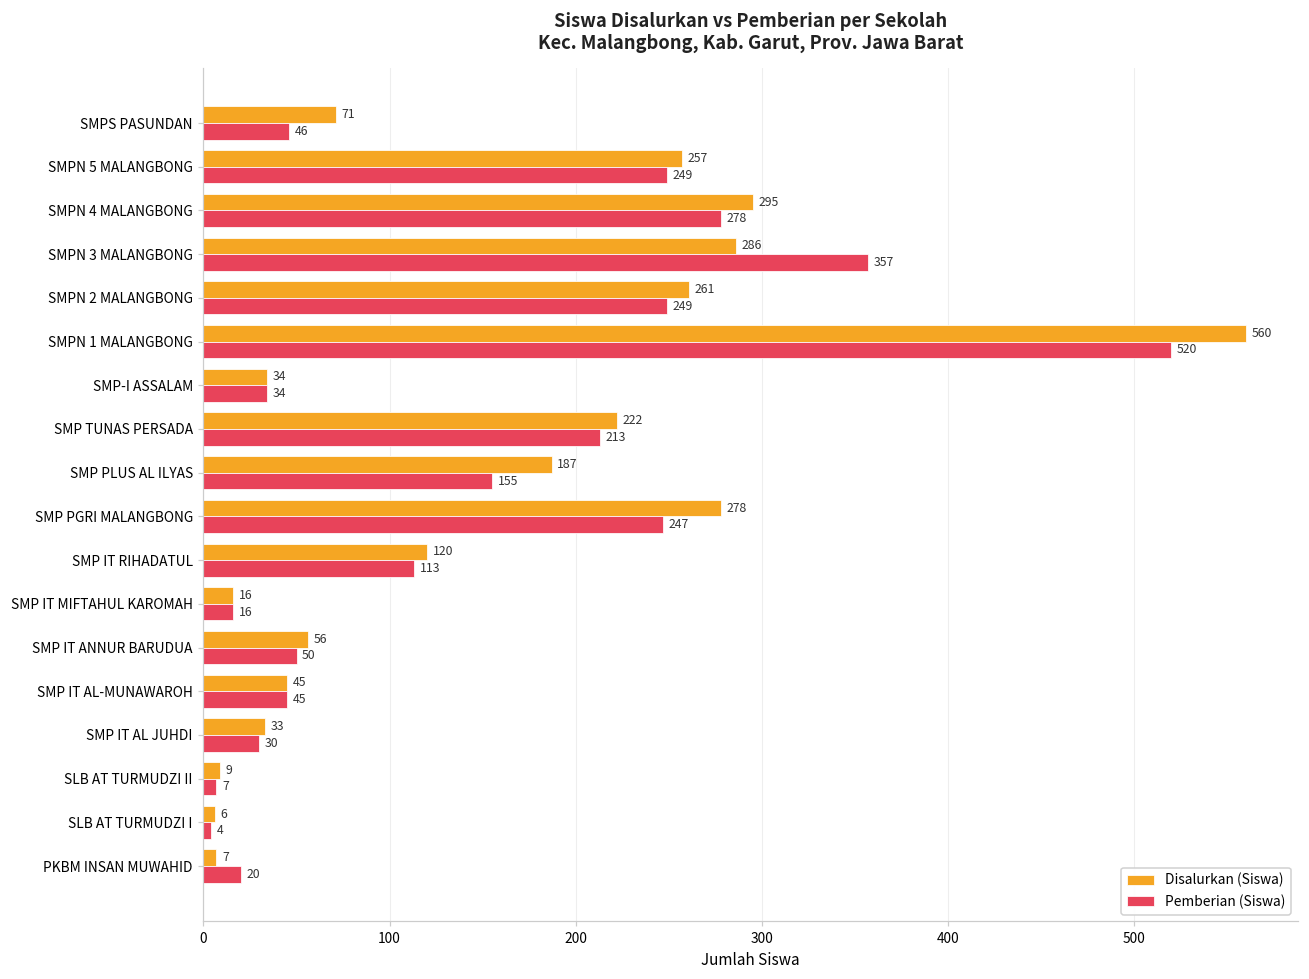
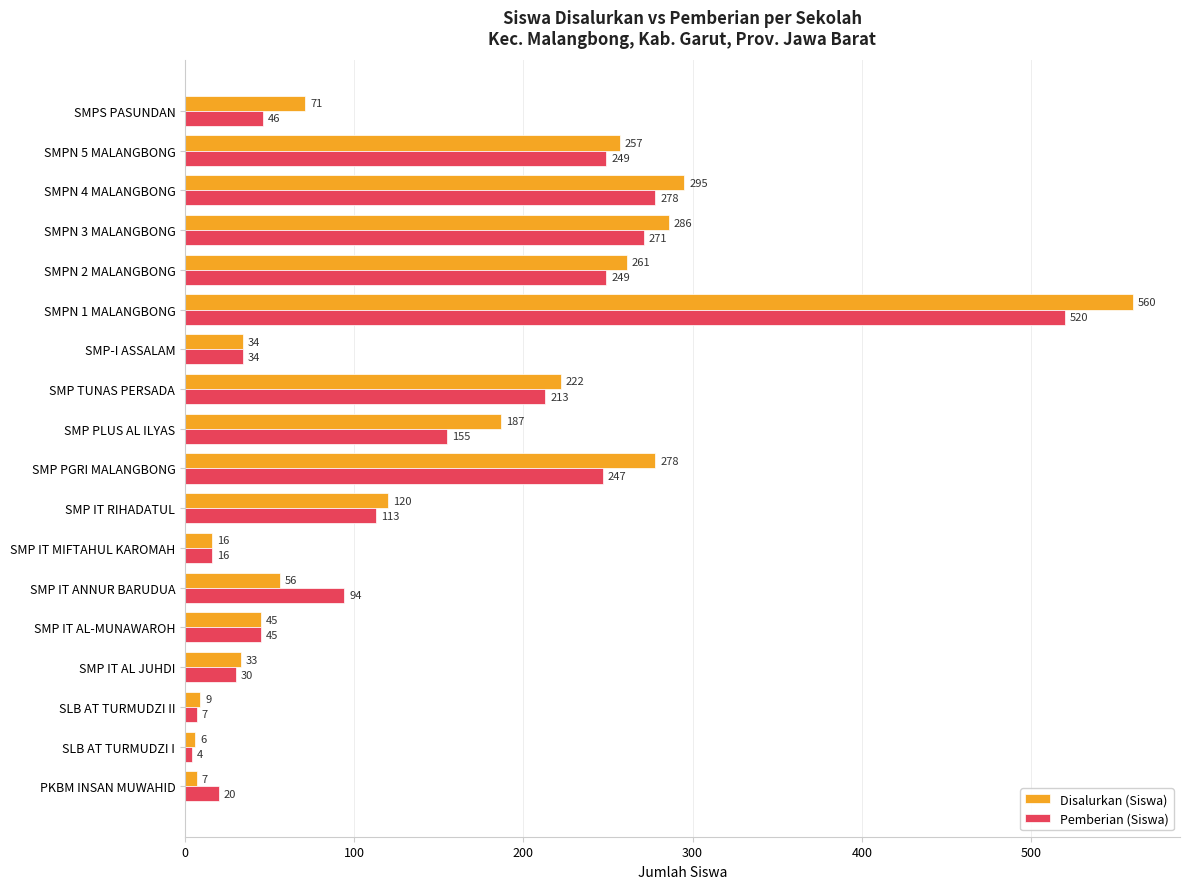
Pemberian (Siswa), SMPN 3 MALANGBONG: 357 -> 271
Pemberian (Siswa), SMP IT ANNUR BARUDUA: 50 -> 94
